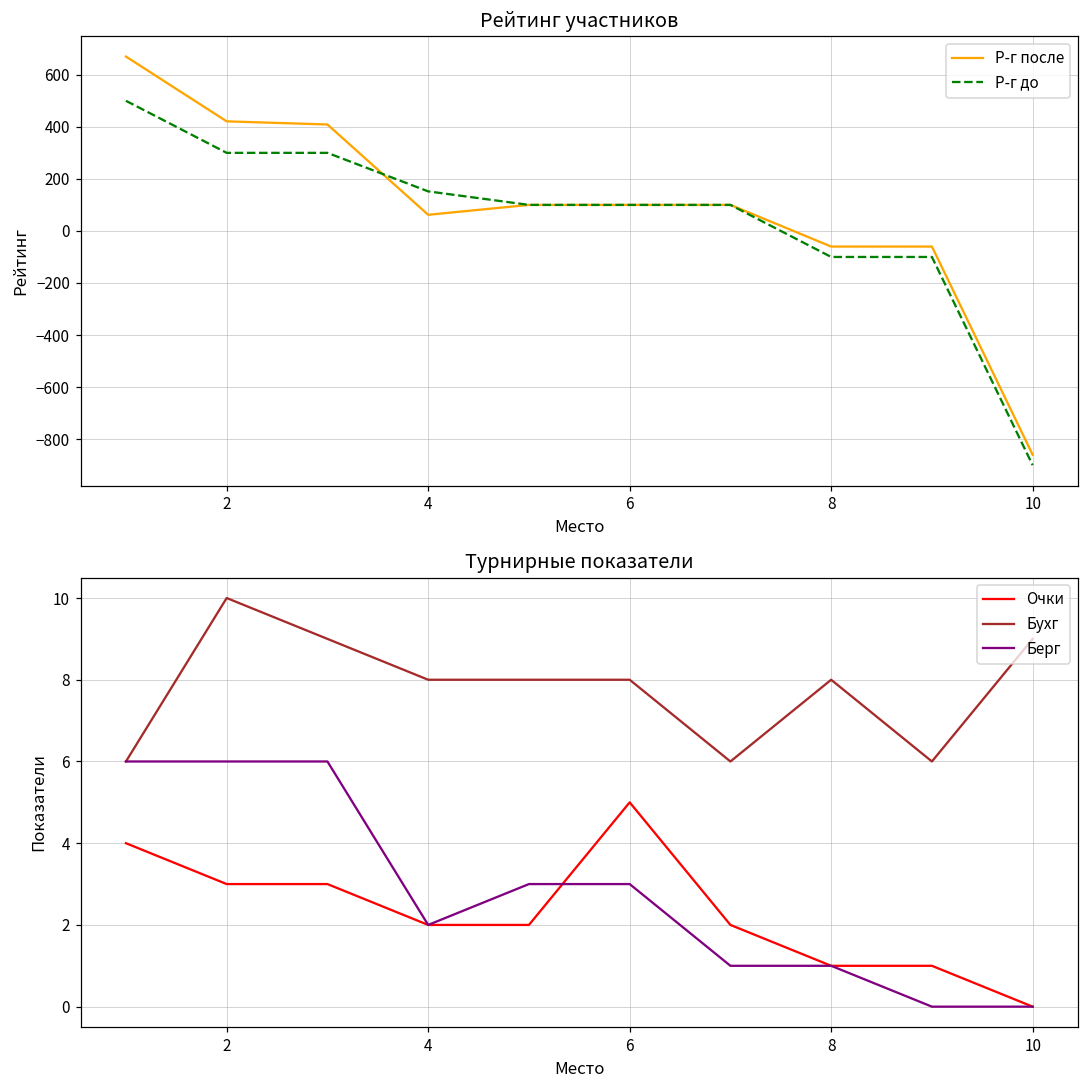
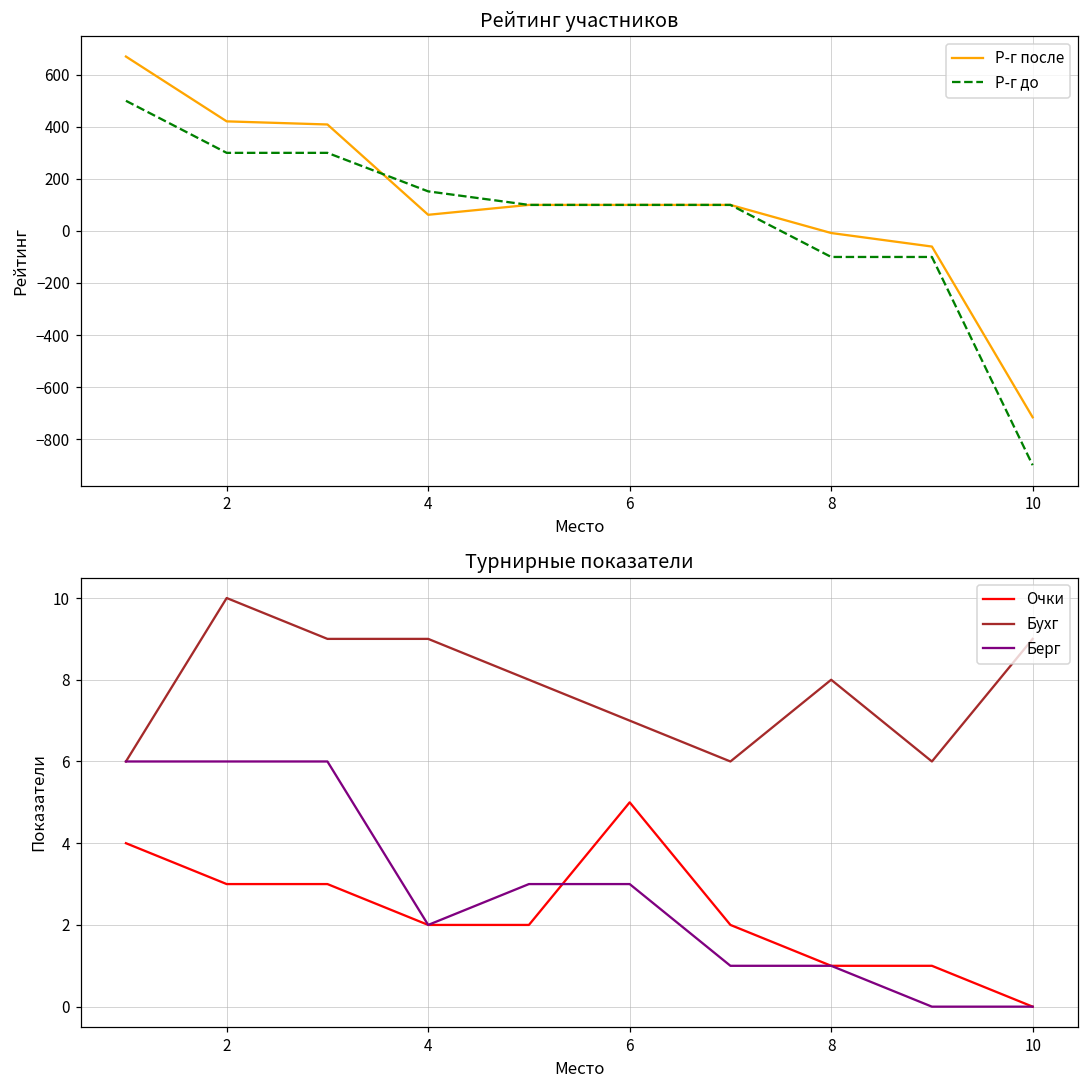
Рейтинг участников, Р-г после, 8: -60 -> -10
Рейтинг участников, Р-г после, 10: -860 -> -720
Турнирные показатели, Бухг, 4: 8 -> 9
Турнирные показатели, Бухг, 6: 8 -> 7
